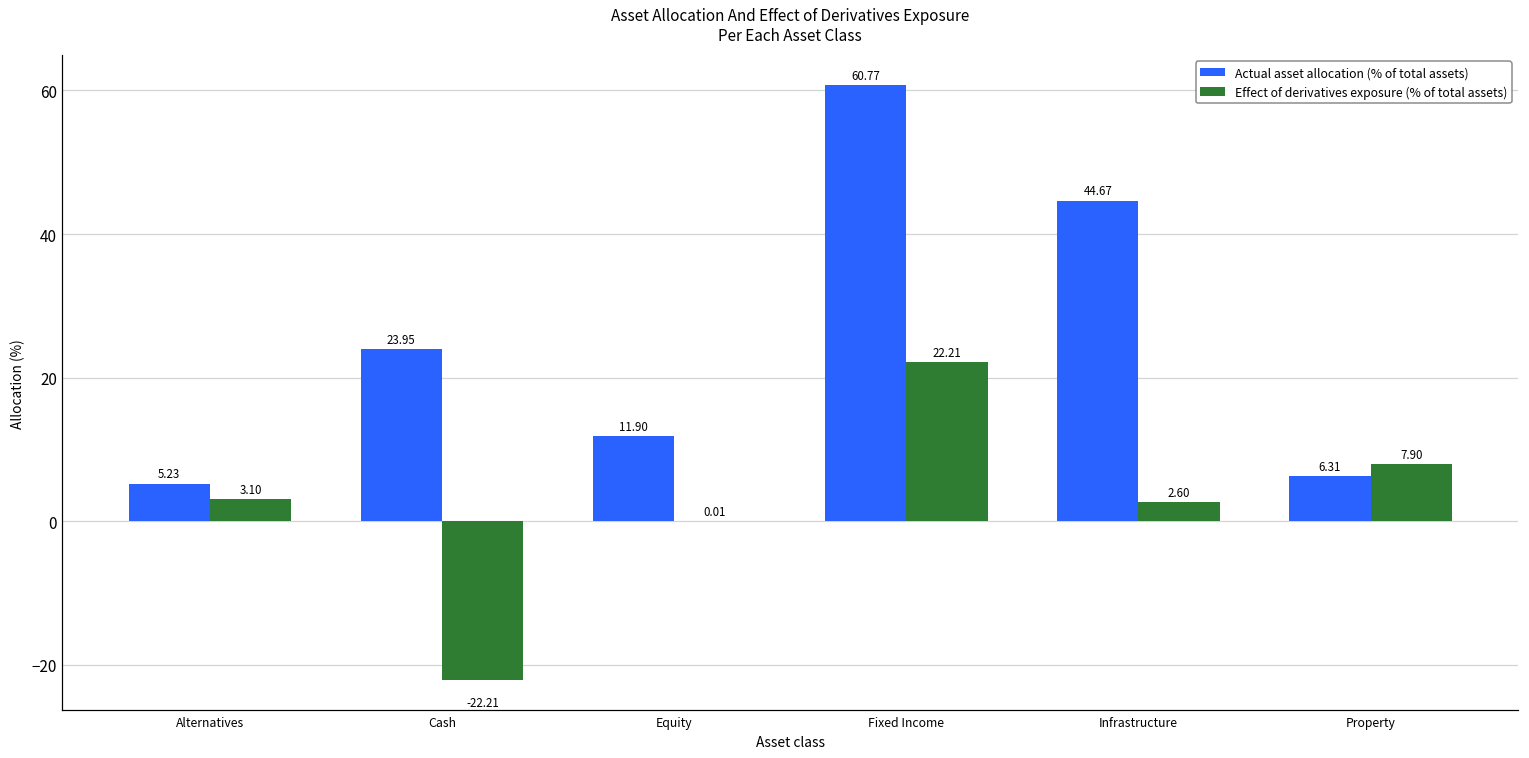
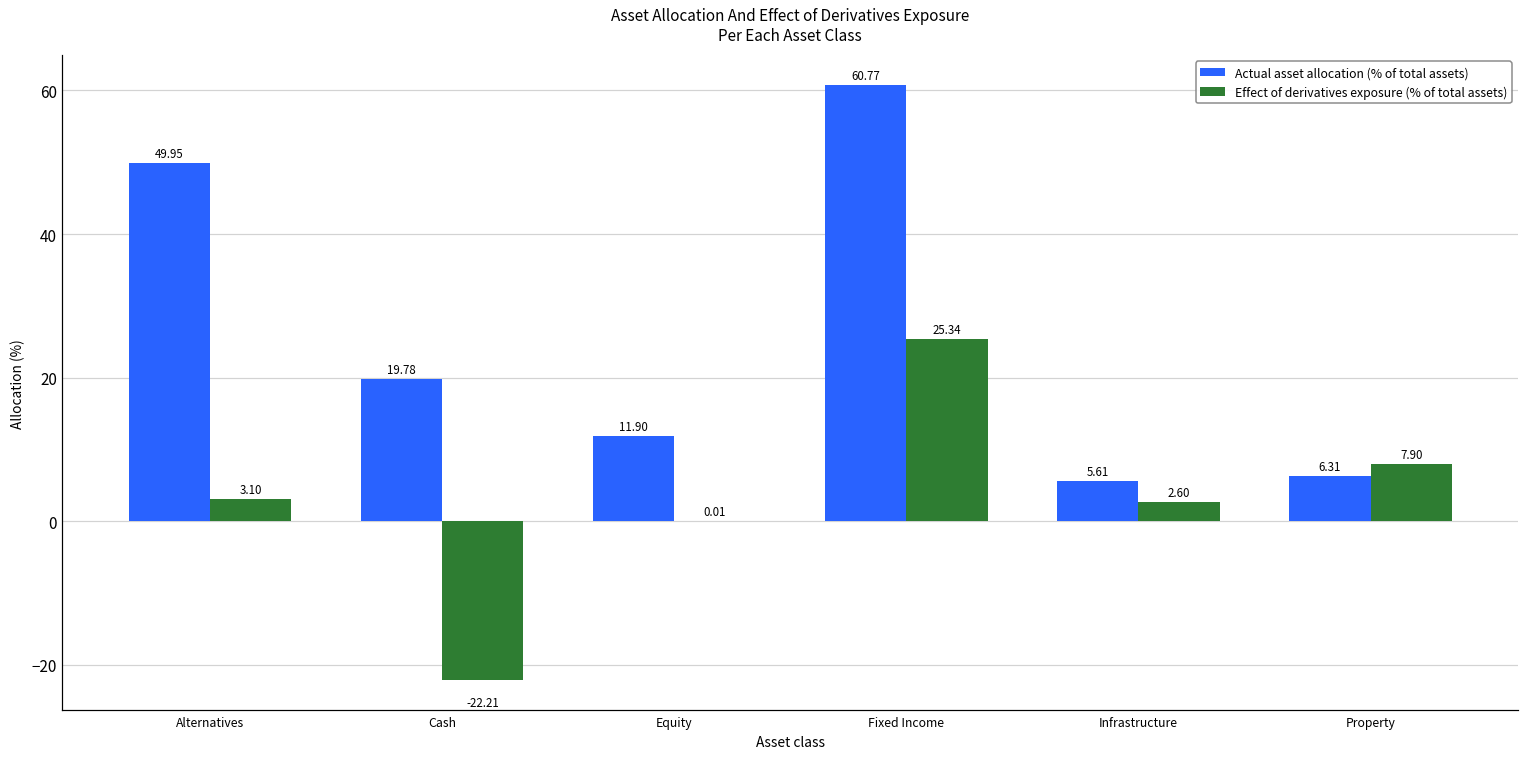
Actual asset allocation (% of total assets), Alternatives: 5.23 -> 49.95
Actual asset allocation (% of total assets), Cash: 23.95 -> 19.78
Effect of derivatives exposure (% of total assets), Fixed Income: 22.21 -> 25.34
Actual asset allocation (% of total assets), Infrastructure: 44.67 -> 5.61
